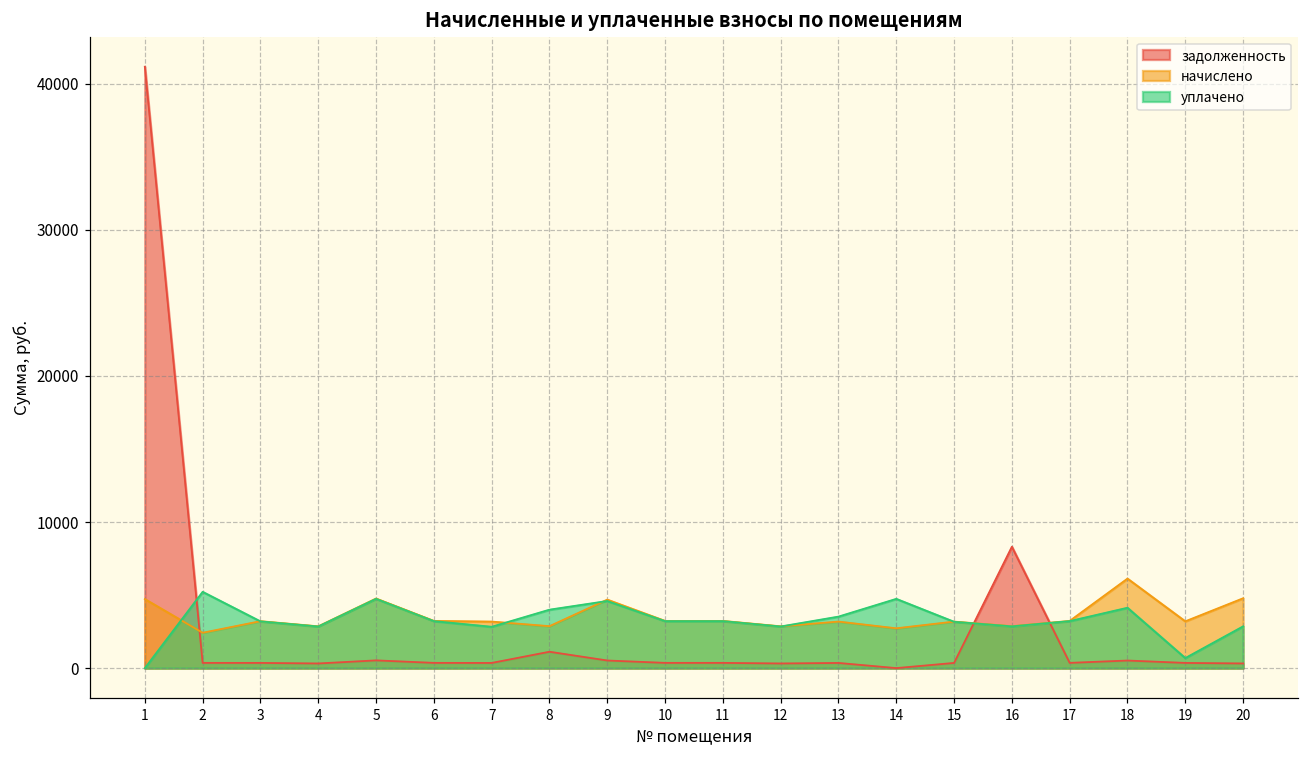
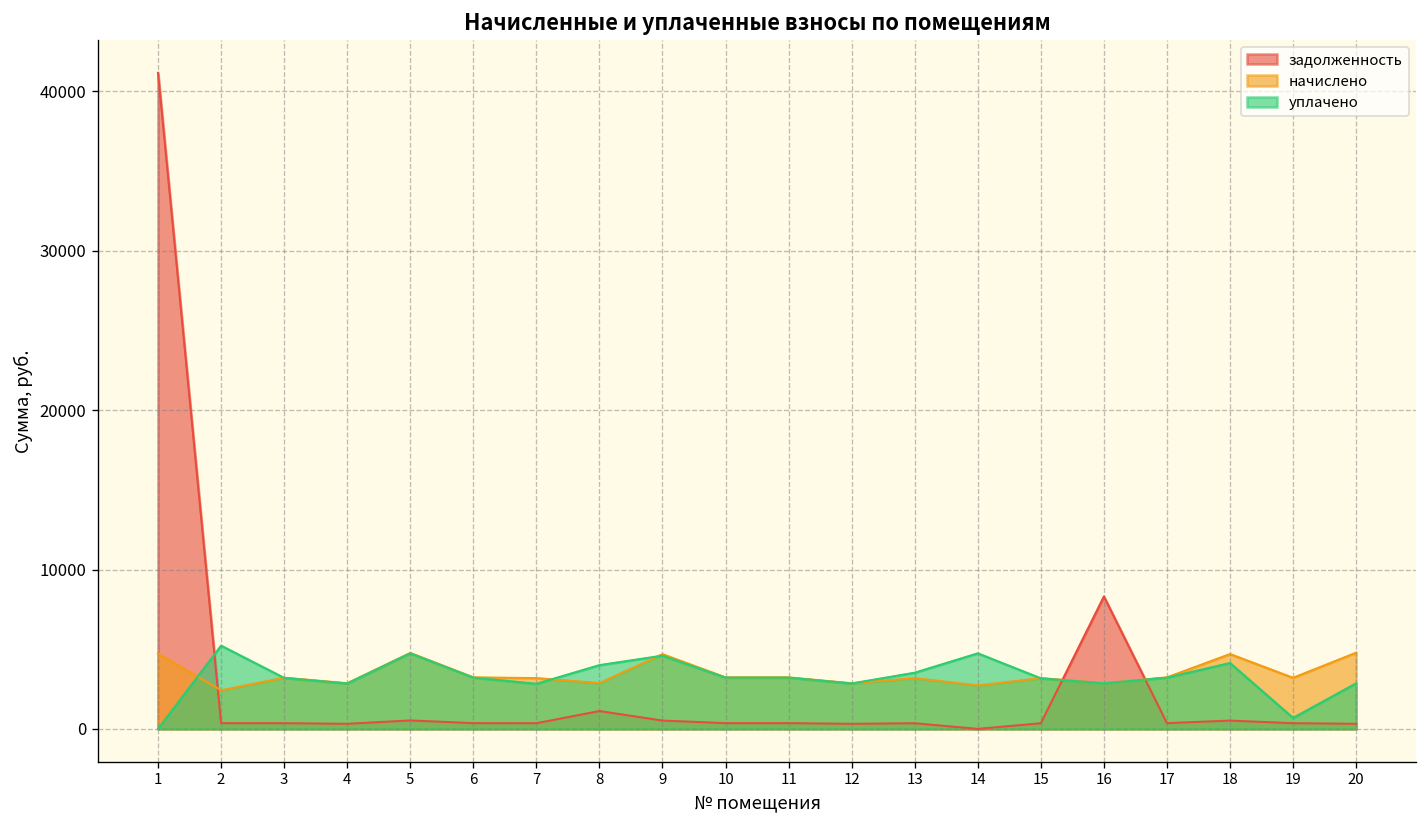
начислено, 18: 6100 -> 4700
